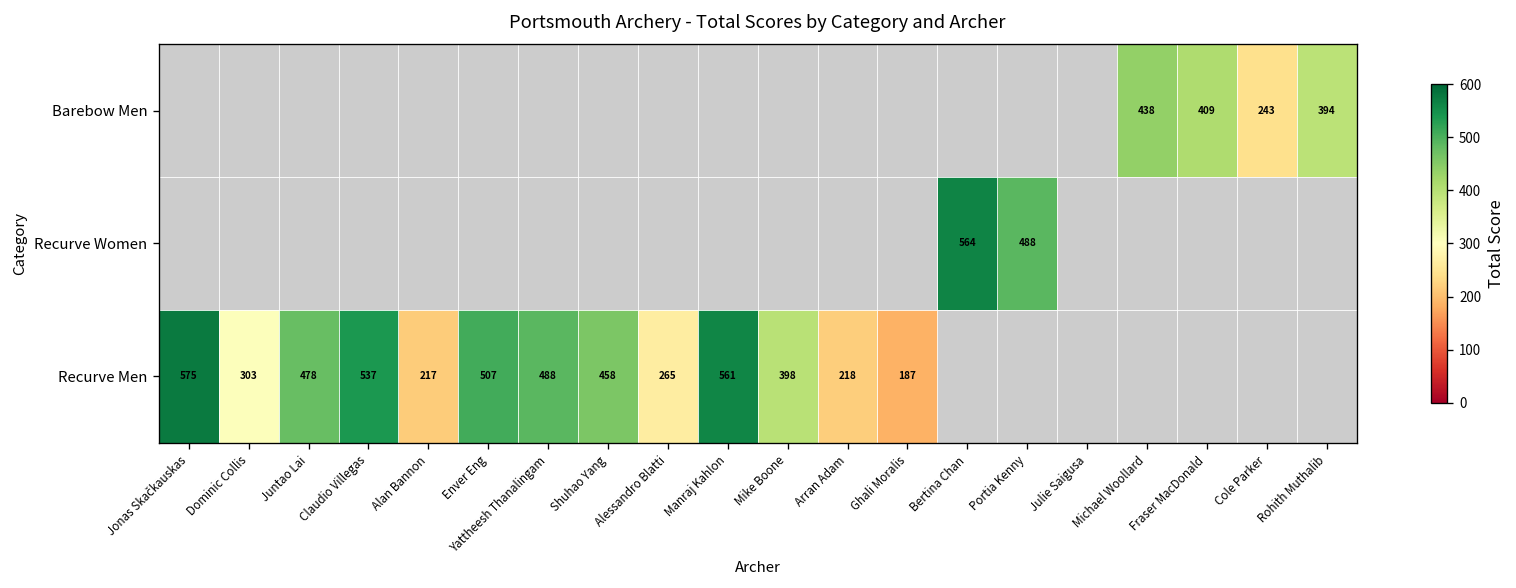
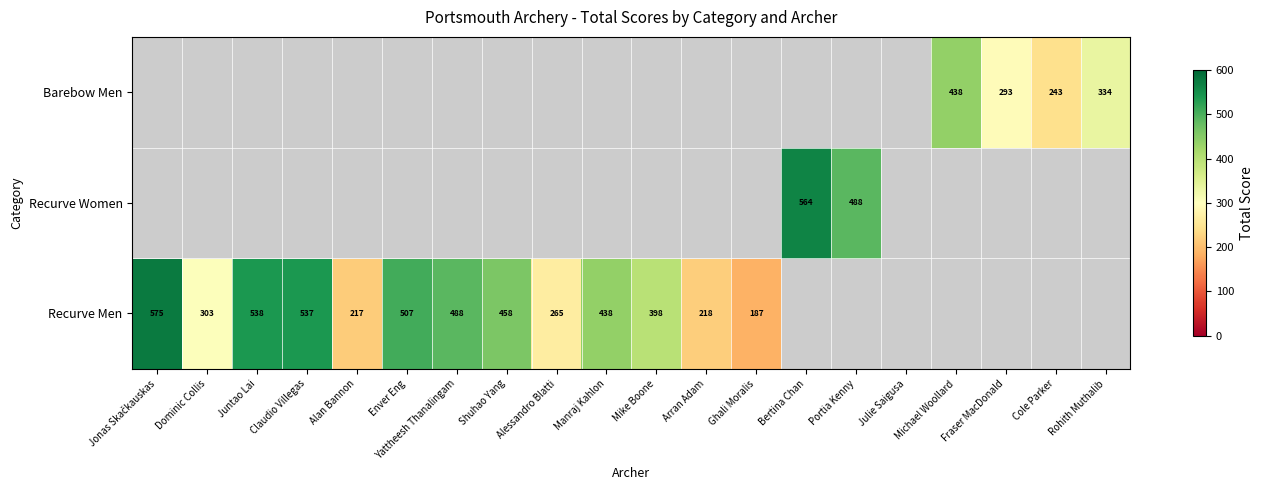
Barebow Men, Fraser MacDonald: 409 -> 293
Barebow Men, Rohith Muthalib: 394 -> 334
Recurve Men, Juntao Lai: 478 -> 538
Recurve Men, Manraj Kahlon: 561 -> 438
